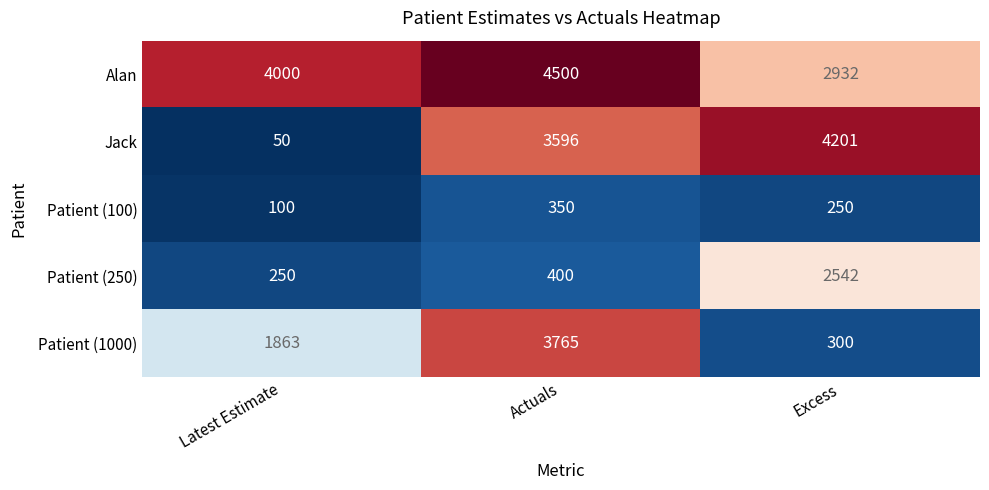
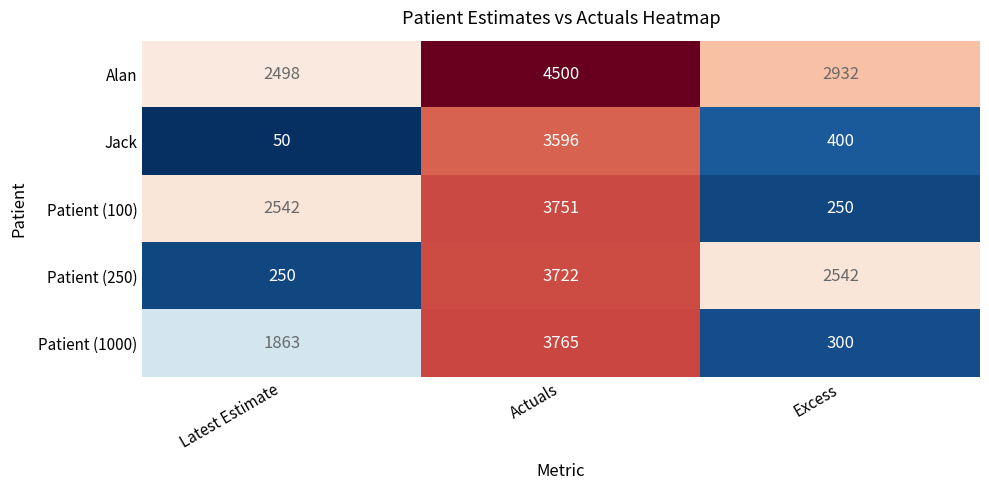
Alan, Latest Estimate: 4000 -> 2498
Jack, Excess: 4201 -> 400
Patient (100), Latest Estimate: 100 -> 2542
Patient (100), Actuals: 350 -> 3751
Patient (250), Actuals: 400 -> 3722
